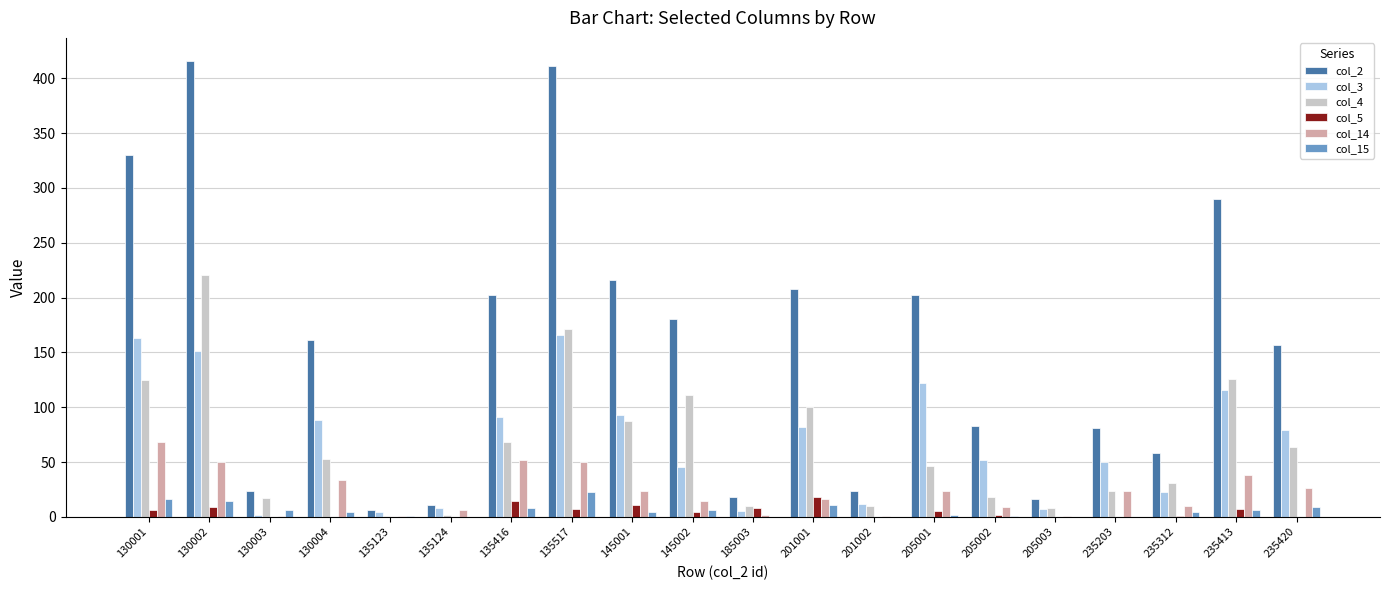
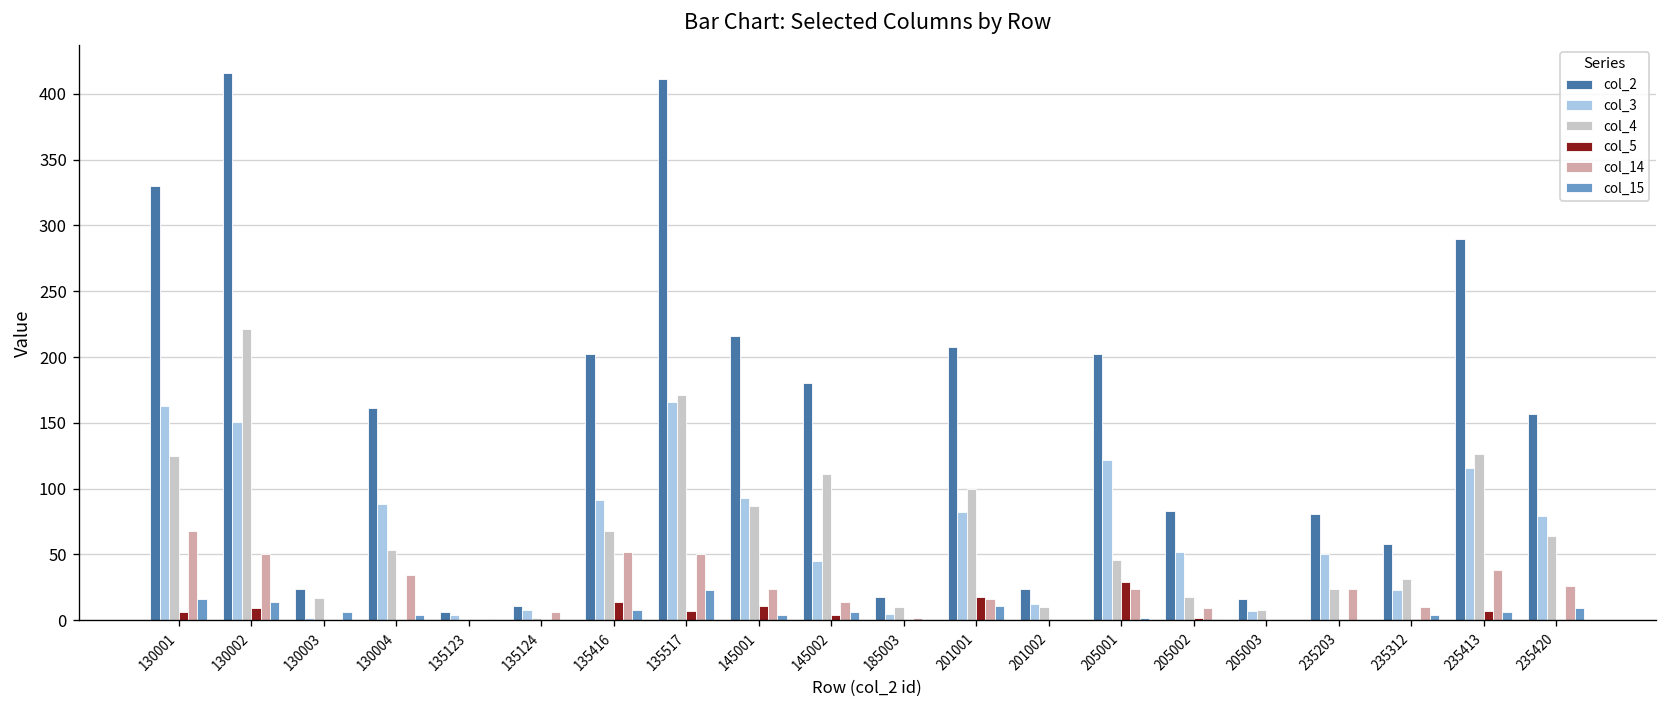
col_5, 185003: 8 -> 0
col_5, 205001: 5 -> 29
